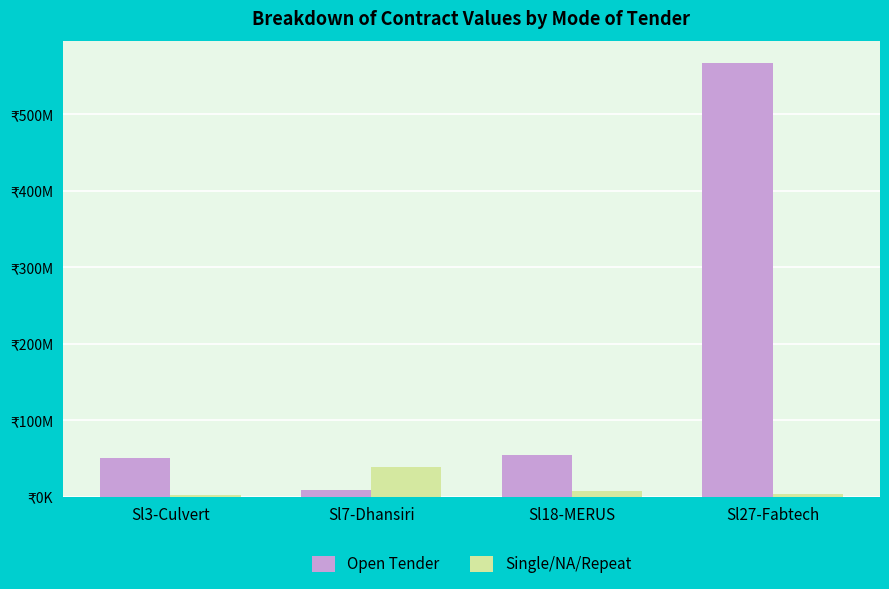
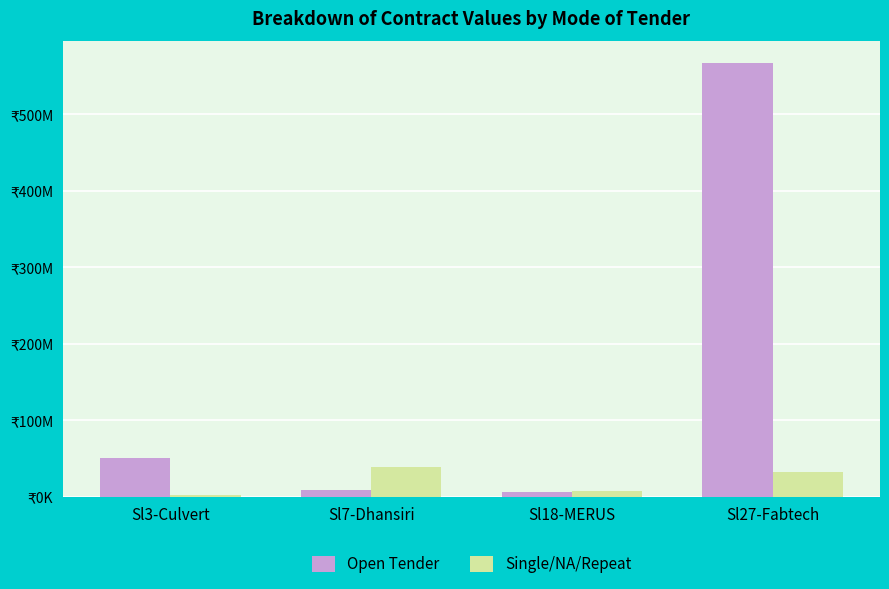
Open Tender, Sl18-MERUS: ₹50000000 -> ₹10000000
Single/NA/Repeat, Sl27-Fabtech: ₹0 -> ₹30000000
